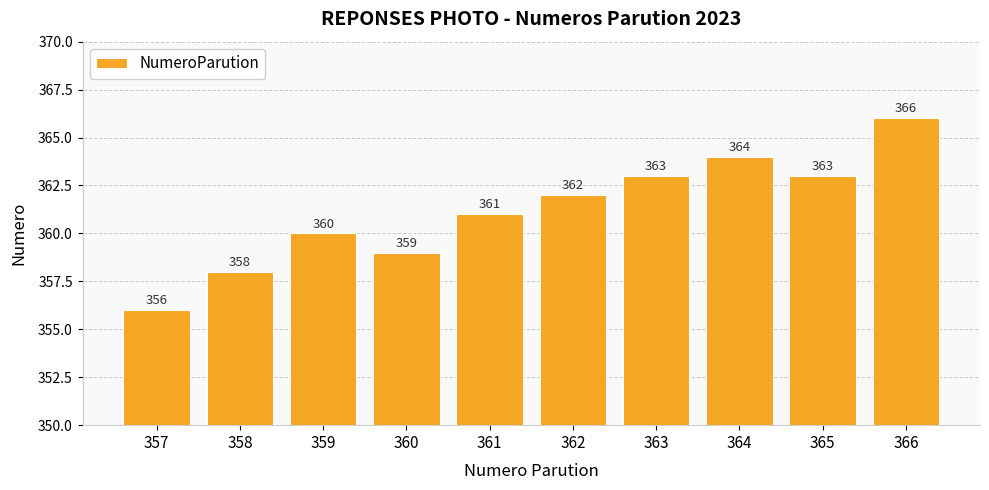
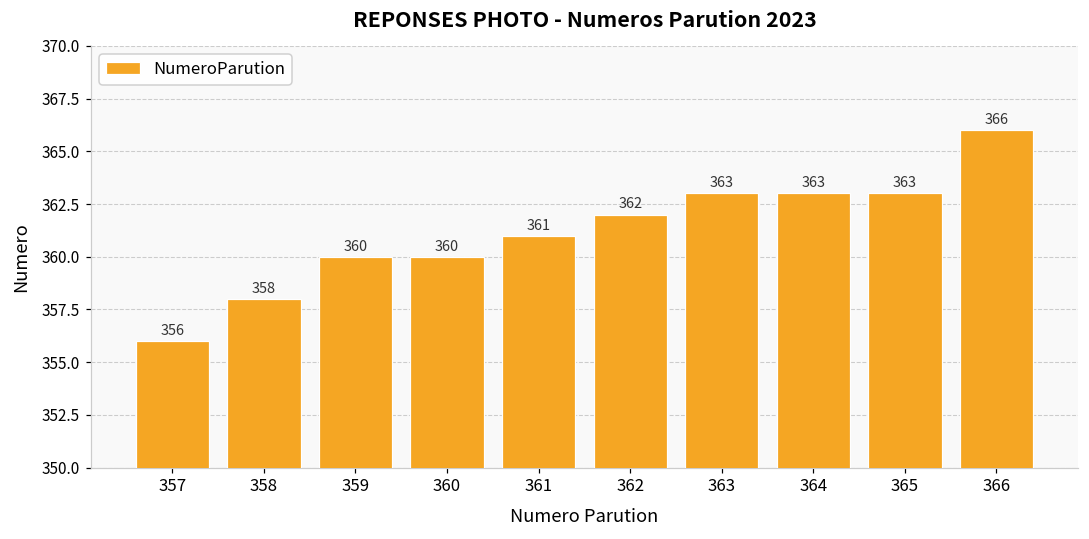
360: 359 -> 360
364: 364 -> 363
